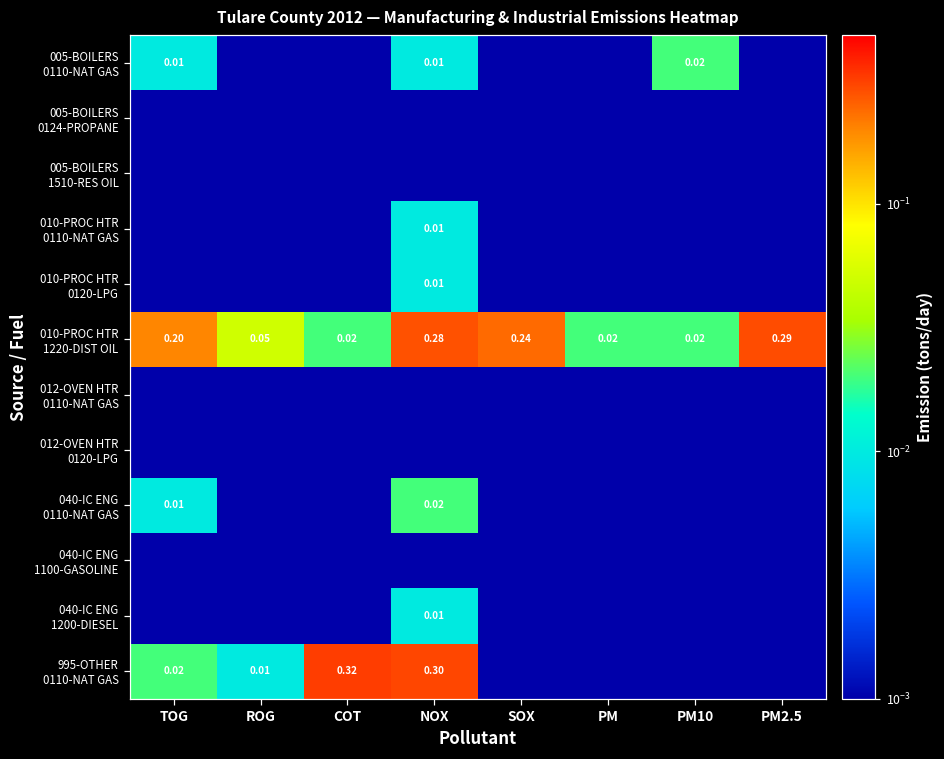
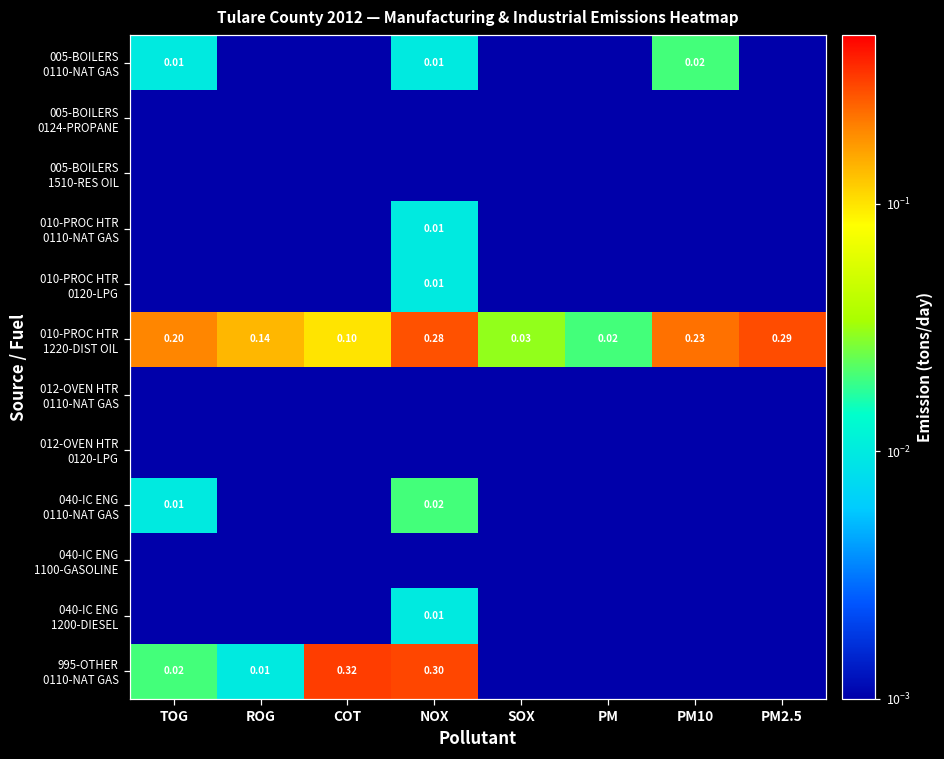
010-PROC HTR 1220-DIST OIL, ROG: 0.05 -> 0.14
010-PROC HTR 1220-DIST OIL, COT: 0.02 -> 0.10
010-PROC HTR 1220-DIST OIL, SOX: 0.24 -> 0.03
010-PROC HTR 1220-DIST OIL, PM10: 0.02 -> 0.23
